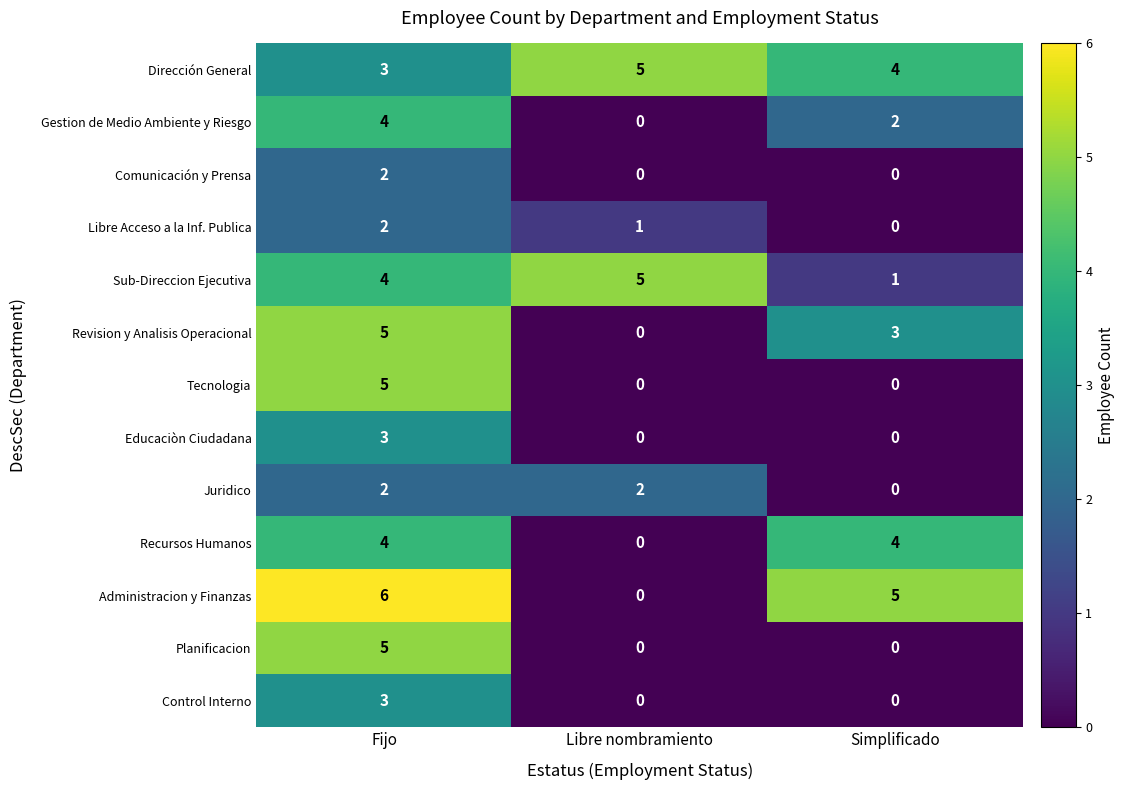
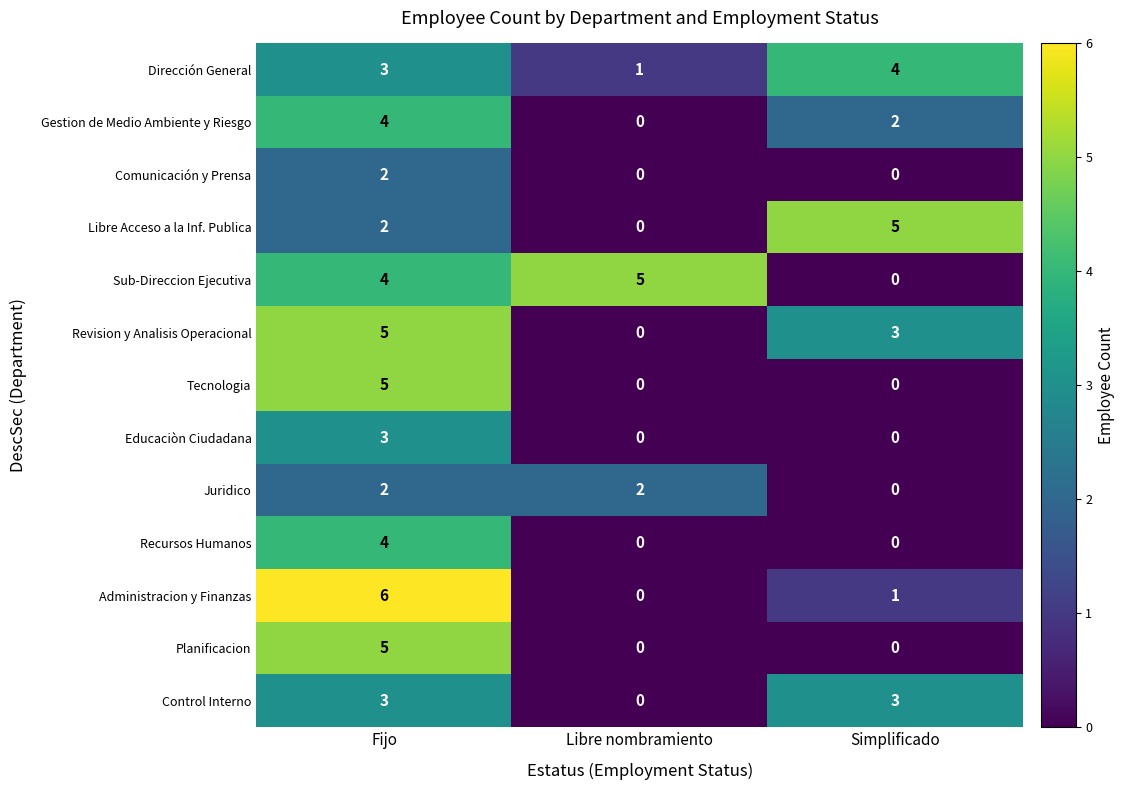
Dirección General, Libre nombramiento: 5 -> 1
Libre Acceso a la Inf. Publica, Libre nombramiento: 1 -> 0
Libre Acceso a la Inf. Publica, Simplificado: 0 -> 5
Sub-Direccion Ejecutiva, Simplificado: 1 -> 0
Recursos Humanos, Simplificado: 4 -> 0
Administracion y Finanzas, Simplificado: 5 -> 1
Control Interno, Simplificado: 0 -> 3
